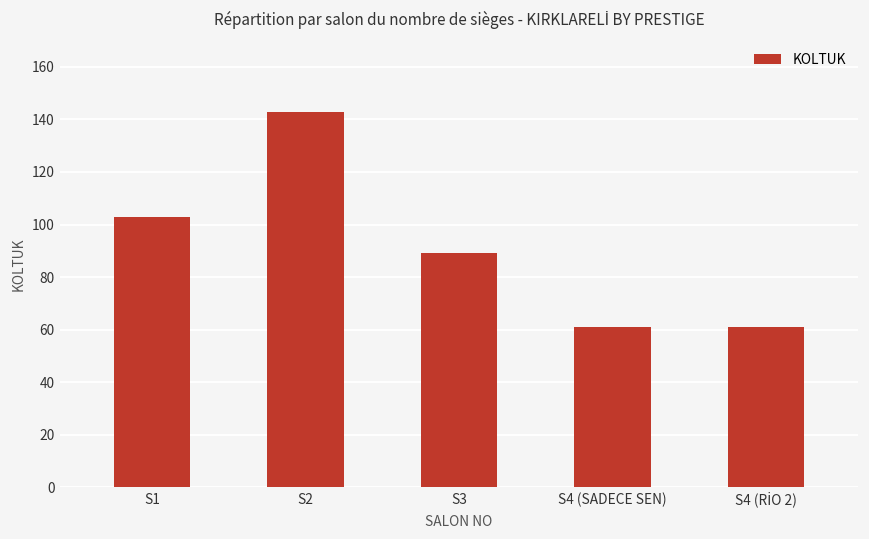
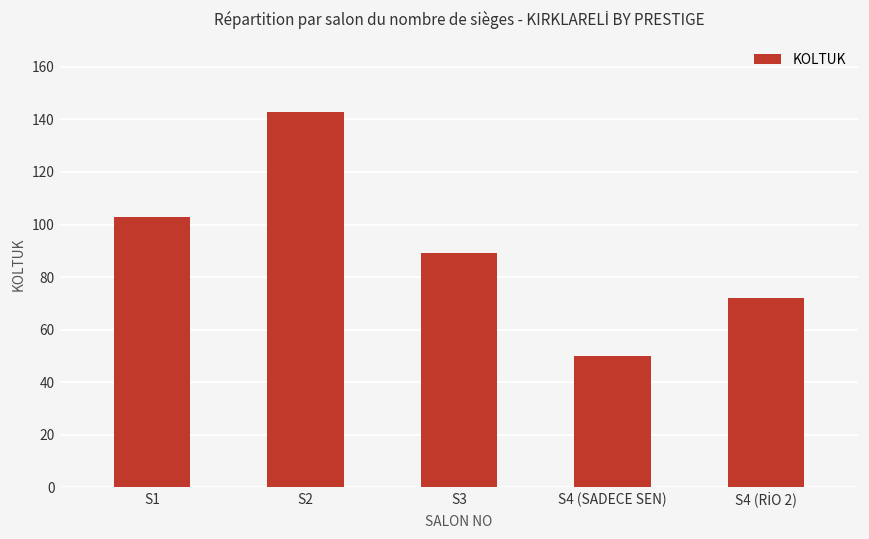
S4 (SADECE SEN): 61 -> 50
S4 (RİO 2): 61 -> 72
